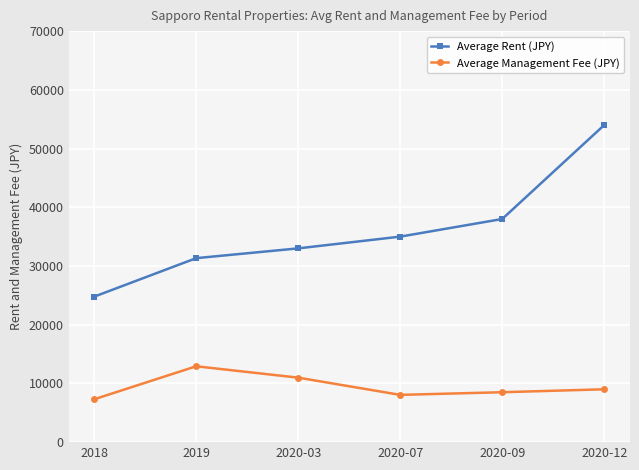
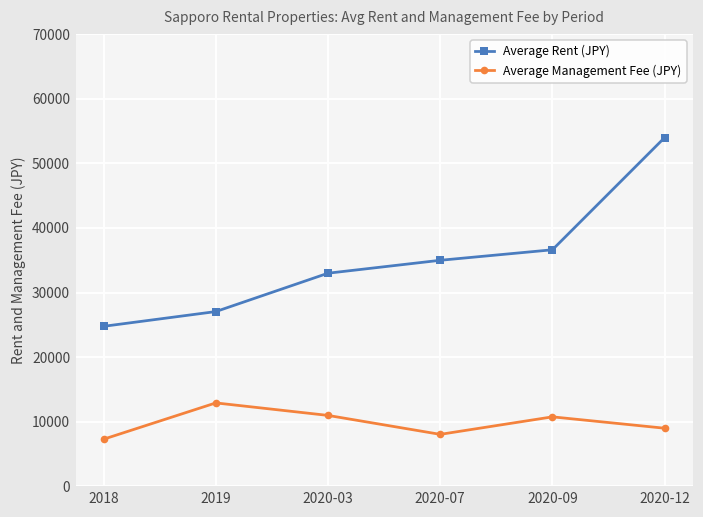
Average Rent (JPY), 2019: 31000 -> 27000
Average Rent (JPY), 2020-09: 38000 -> 37000
Average Management Fee (JPY), 2020-09: 9000 -> 11000
